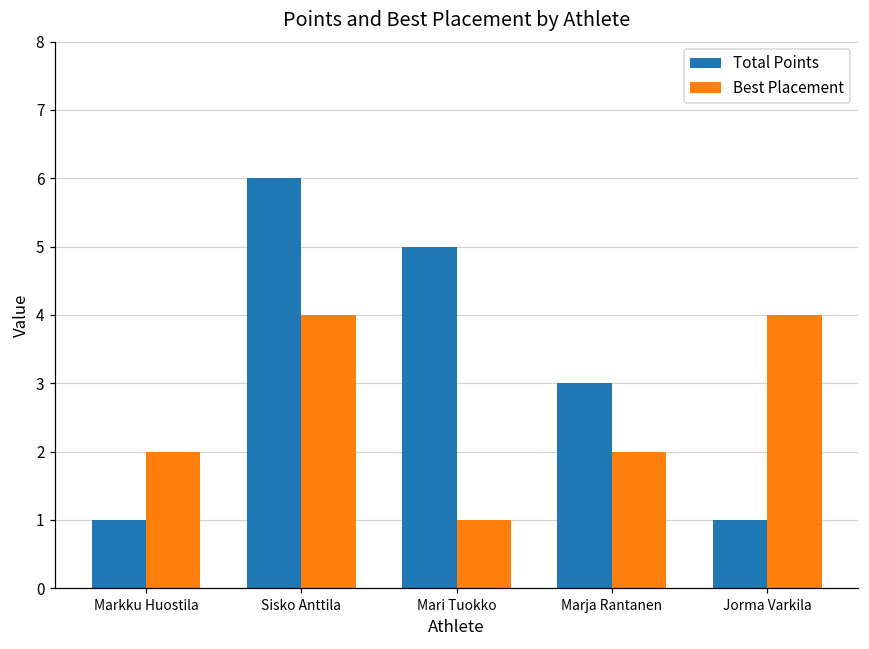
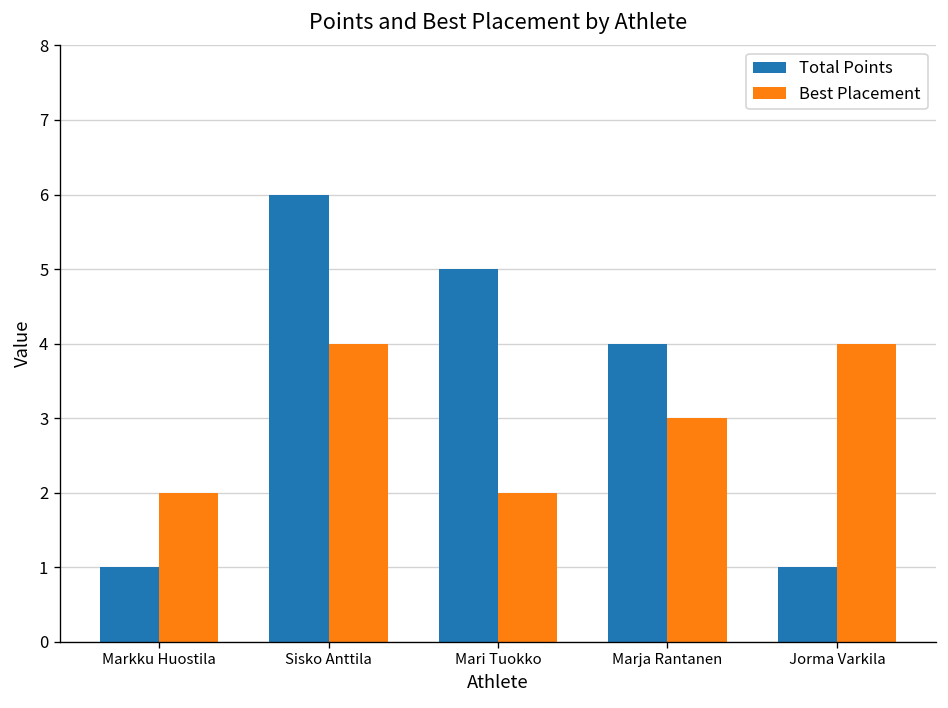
Best Placement, Mari Tuokko: 1 -> 2
Total Points, Marja Rantanen: 3 -> 4
Best Placement, Marja Rantanen: 2 -> 3
